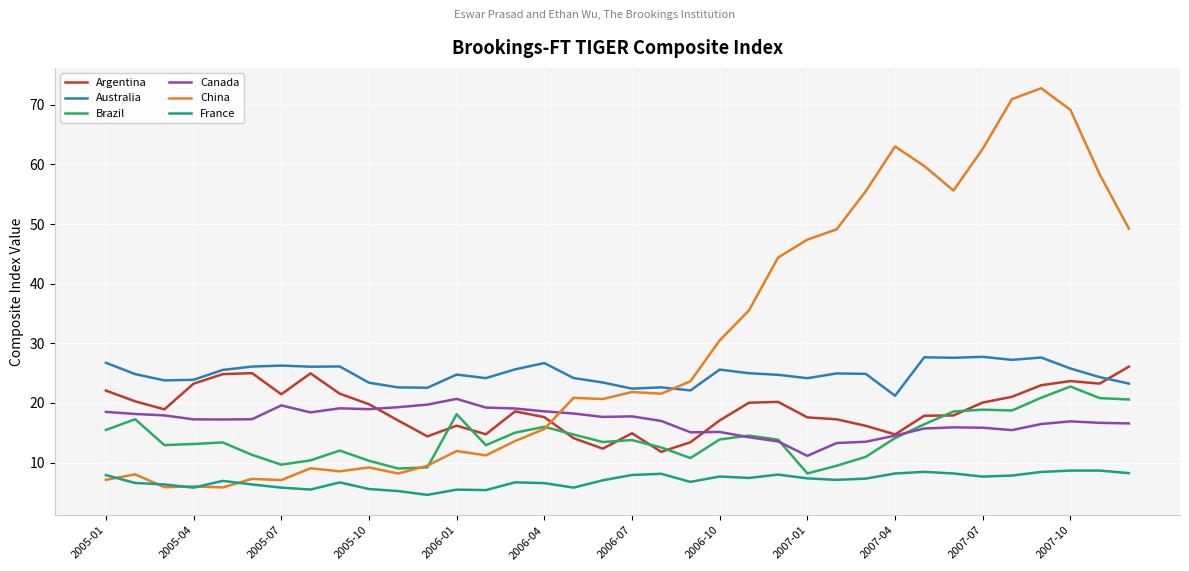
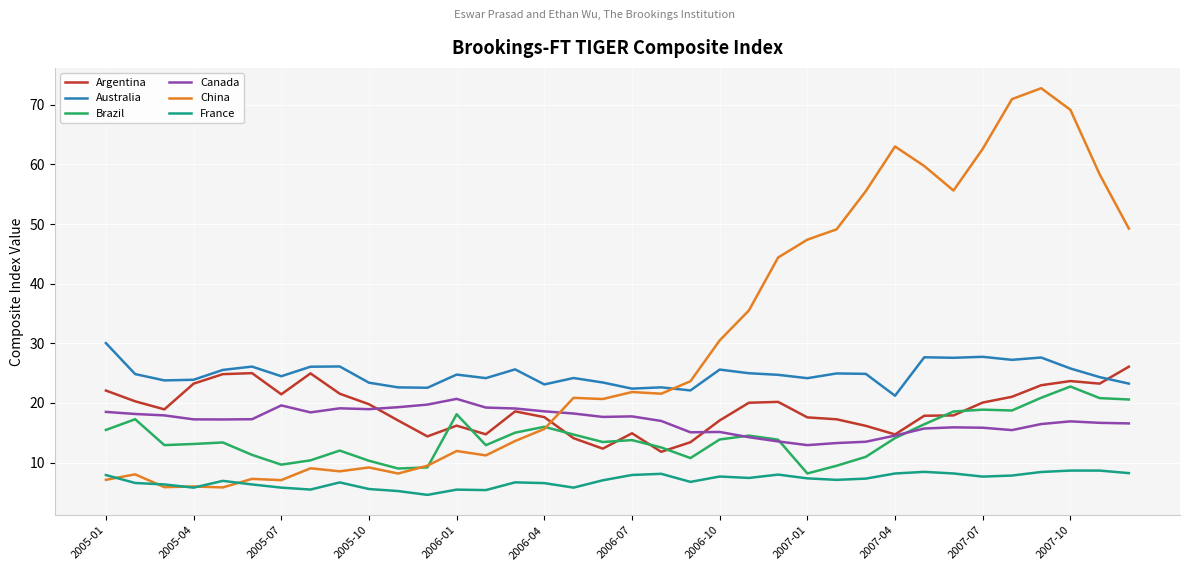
Australia, 2005-01: 27 -> 30
Australia, 2005-07: 26 -> 24
Australia, 2006-04: 27 -> 23
Canada, 2007-01: 11 -> 13
